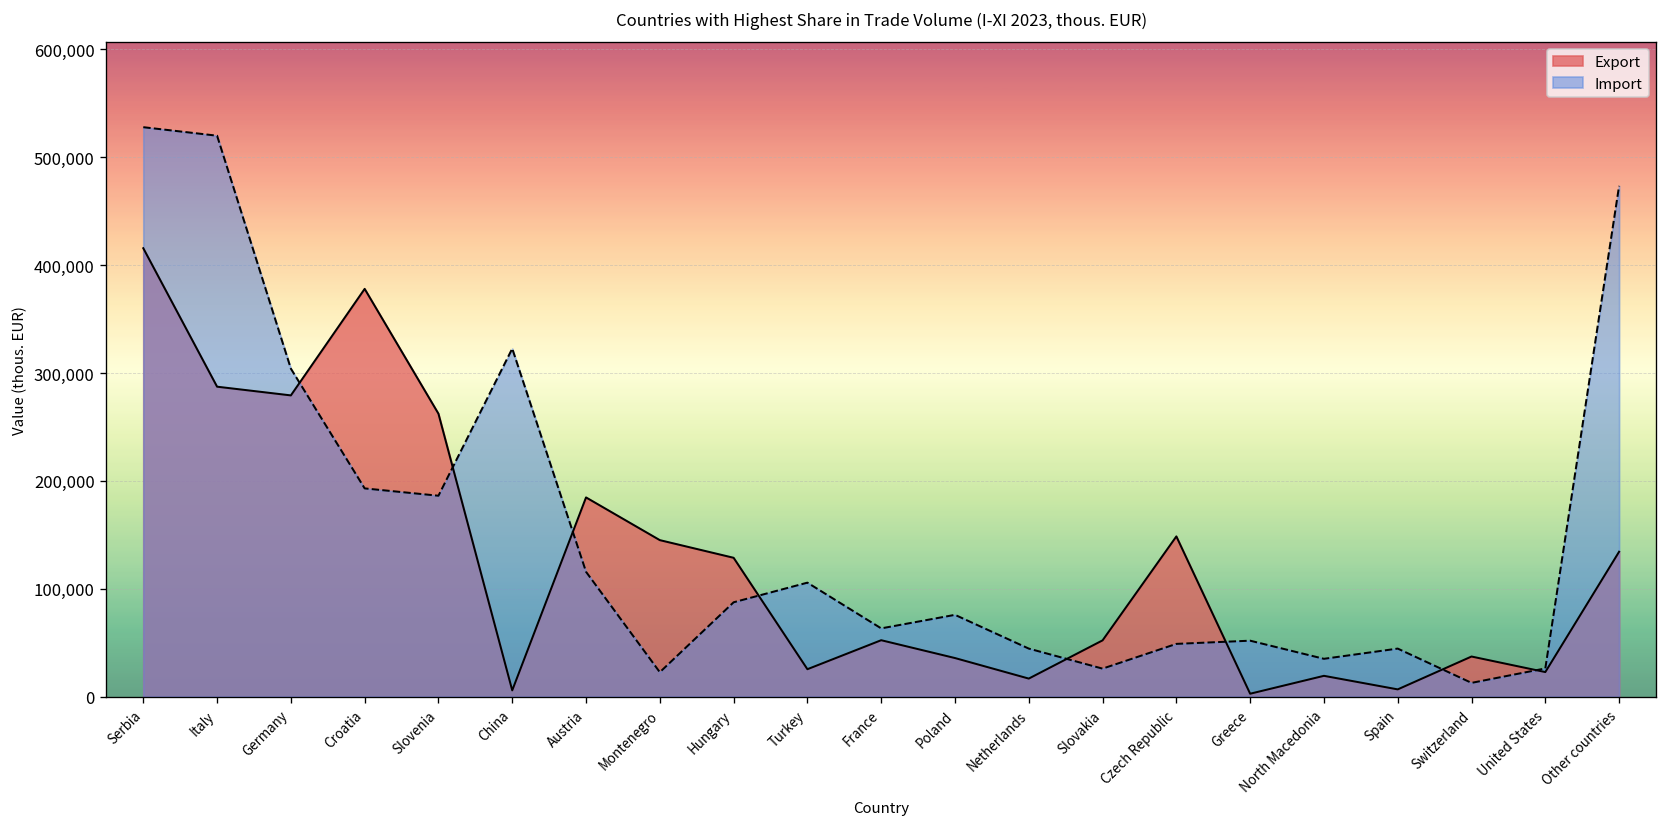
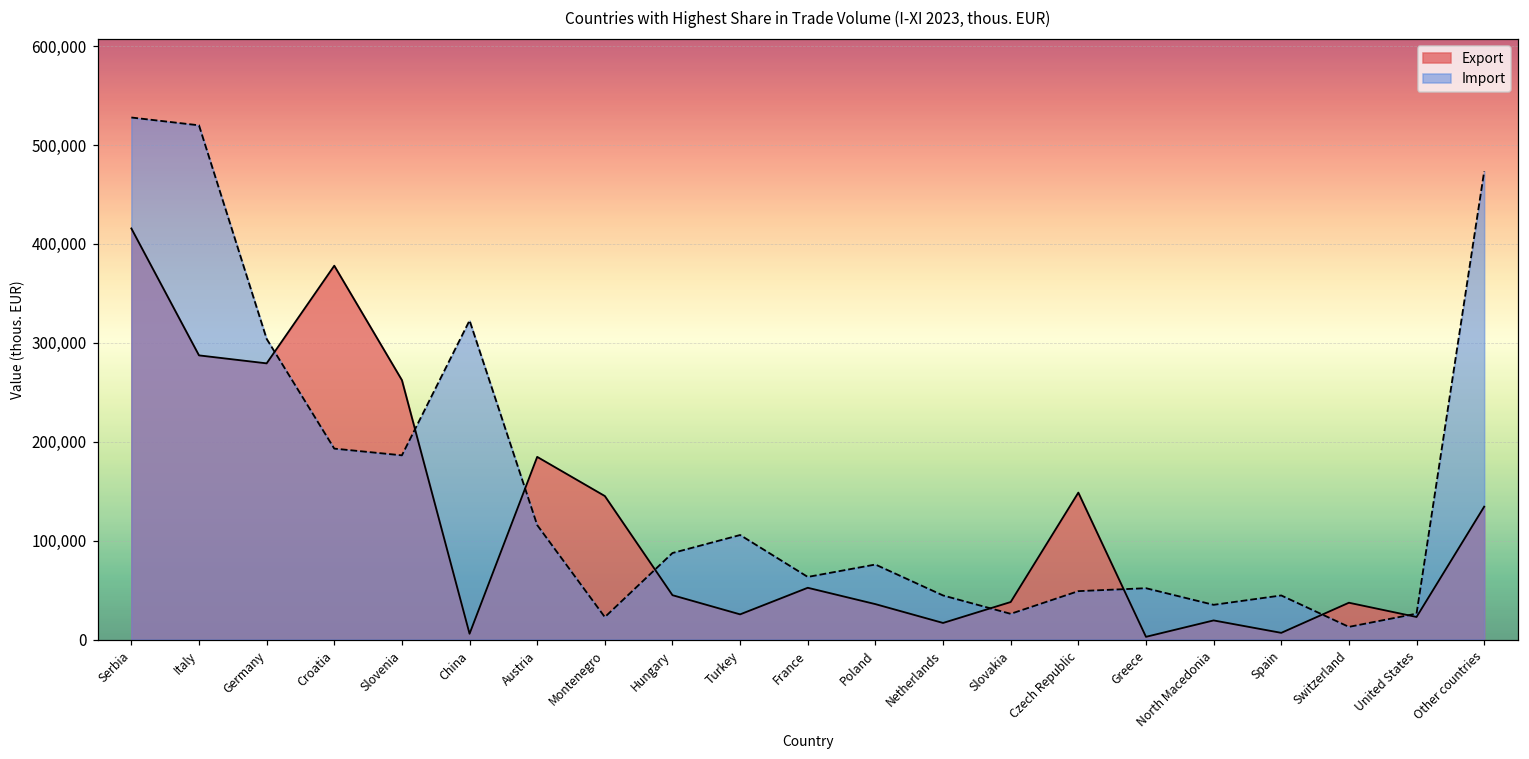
Export, Hungary: 130,000 -> 40,000
Export, Slovakia: 50,000 -> 40,000
